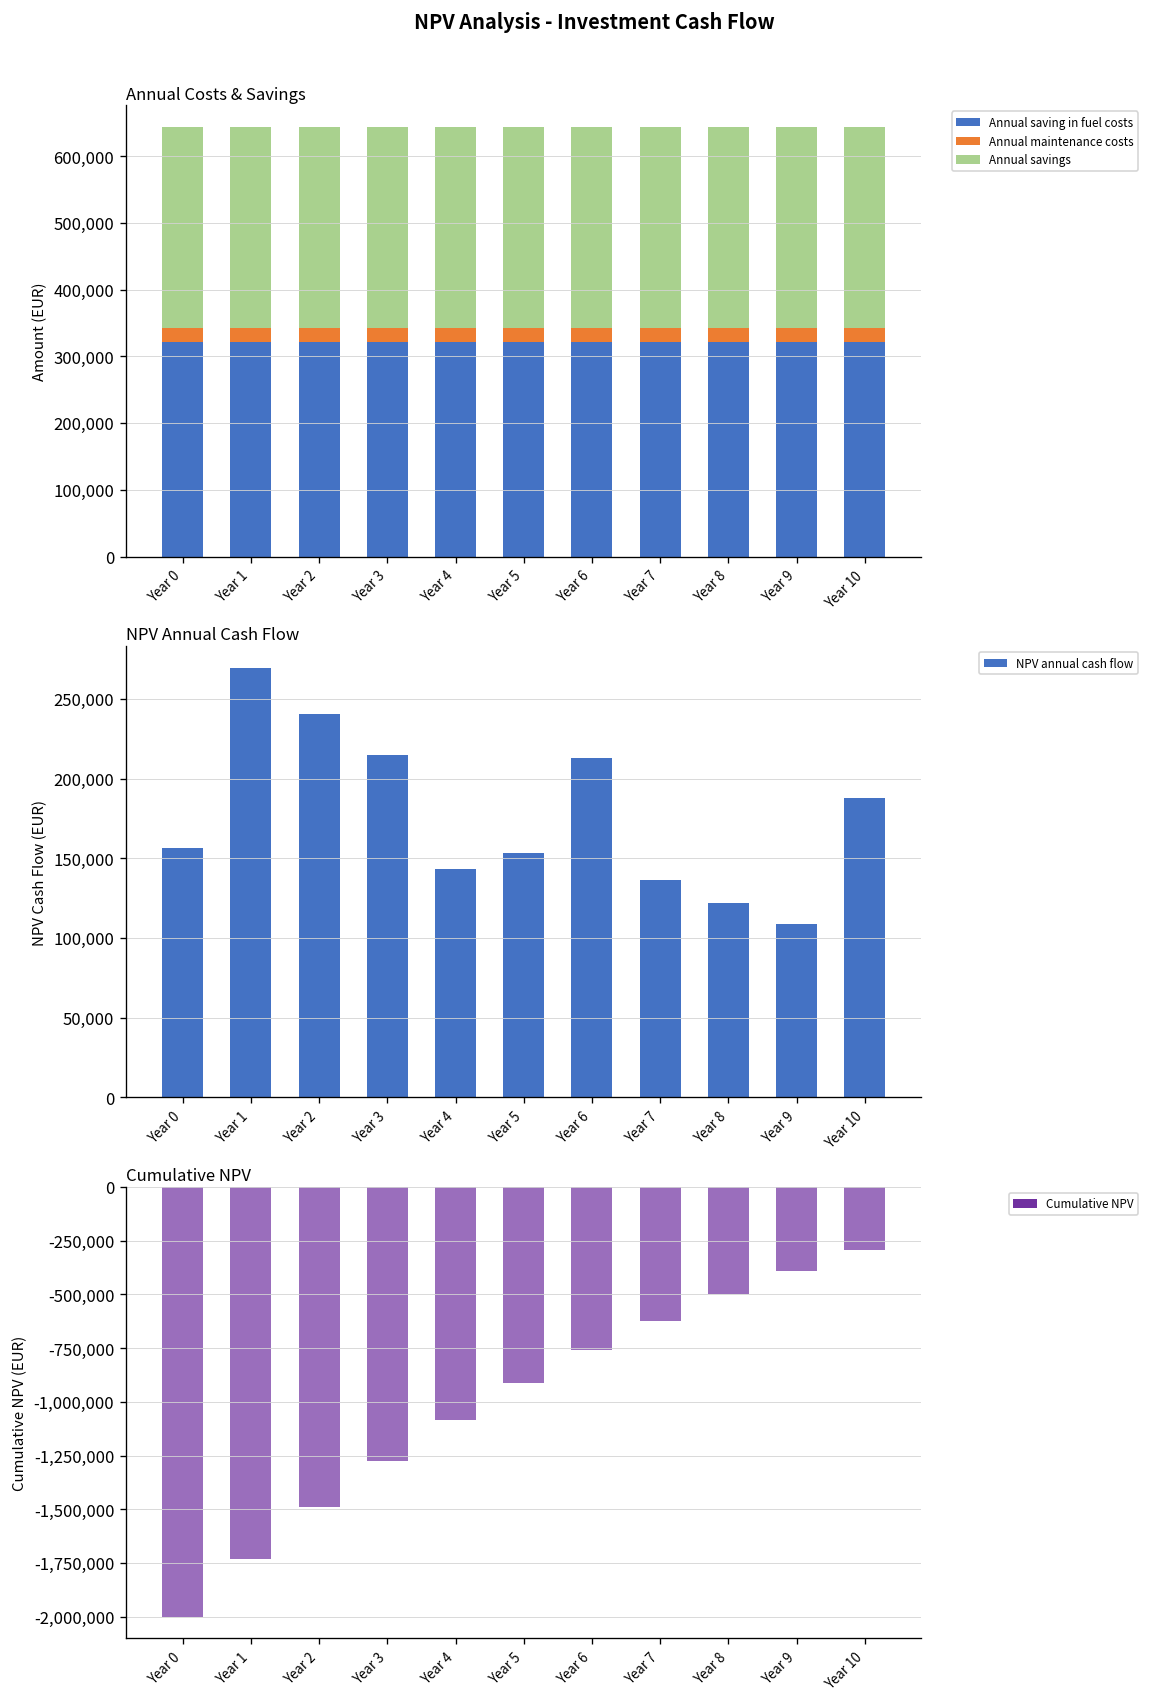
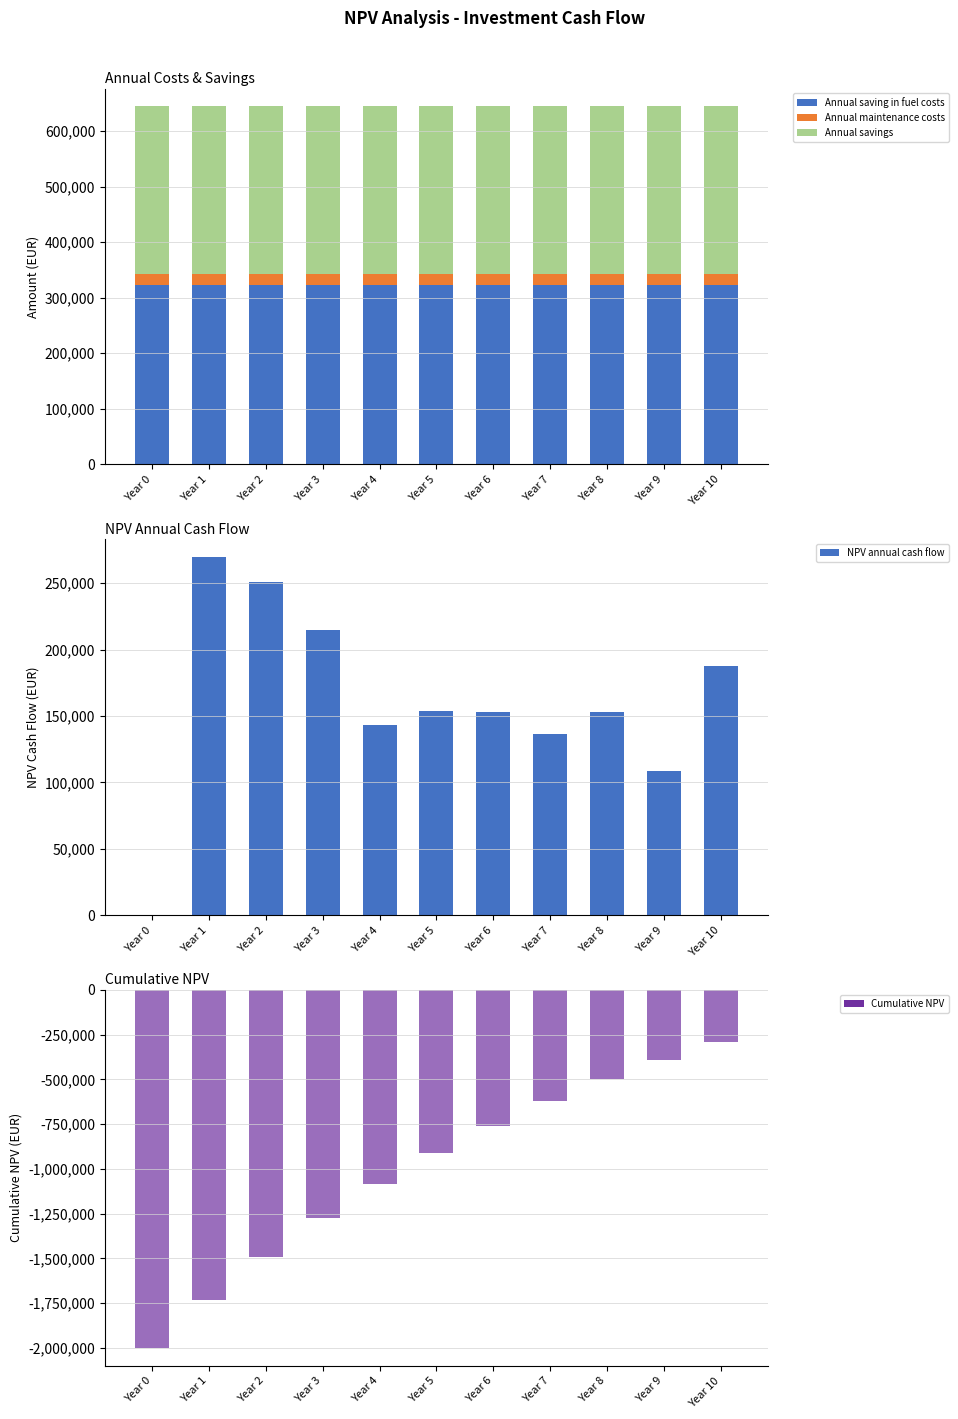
NPV Annual Cash Flow, Year 0: 156,000 -> 0
NPV Annual Cash Flow, Year 2: 241,000 -> 251,000
NPV Annual Cash Flow, Year 6: 213,000 -> 153,000
NPV Annual Cash Flow, Year 8: 122,000 -> 153,000
